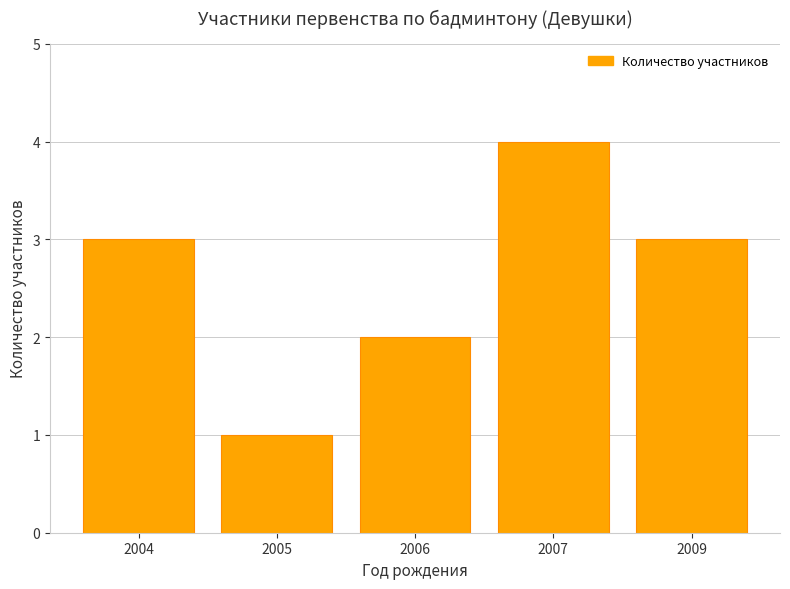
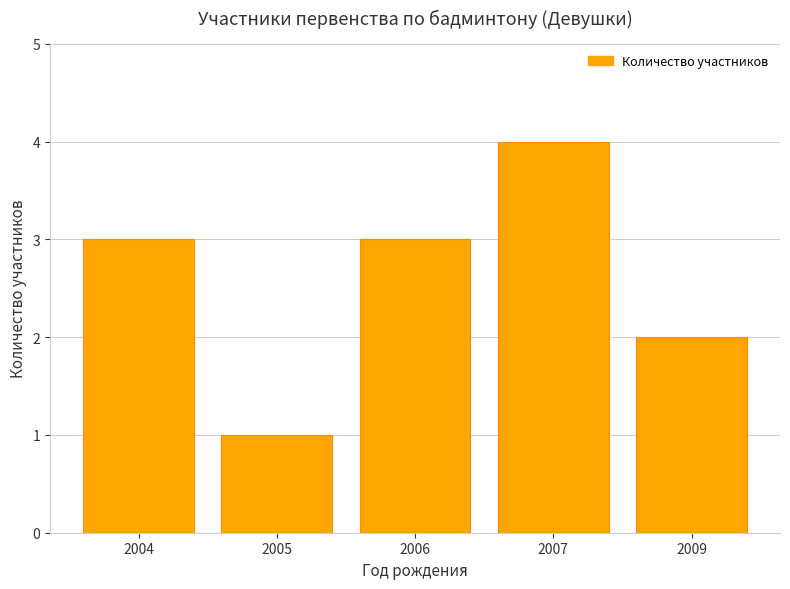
2006: 2 -> 3
2009: 3 -> 2
